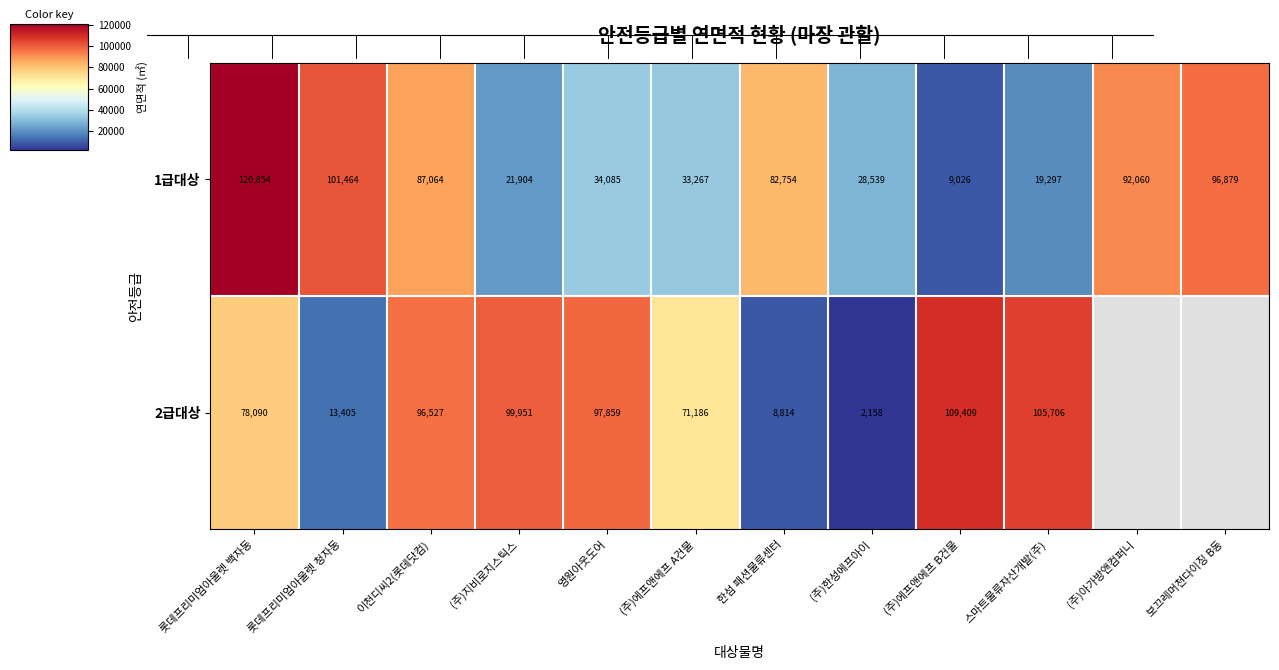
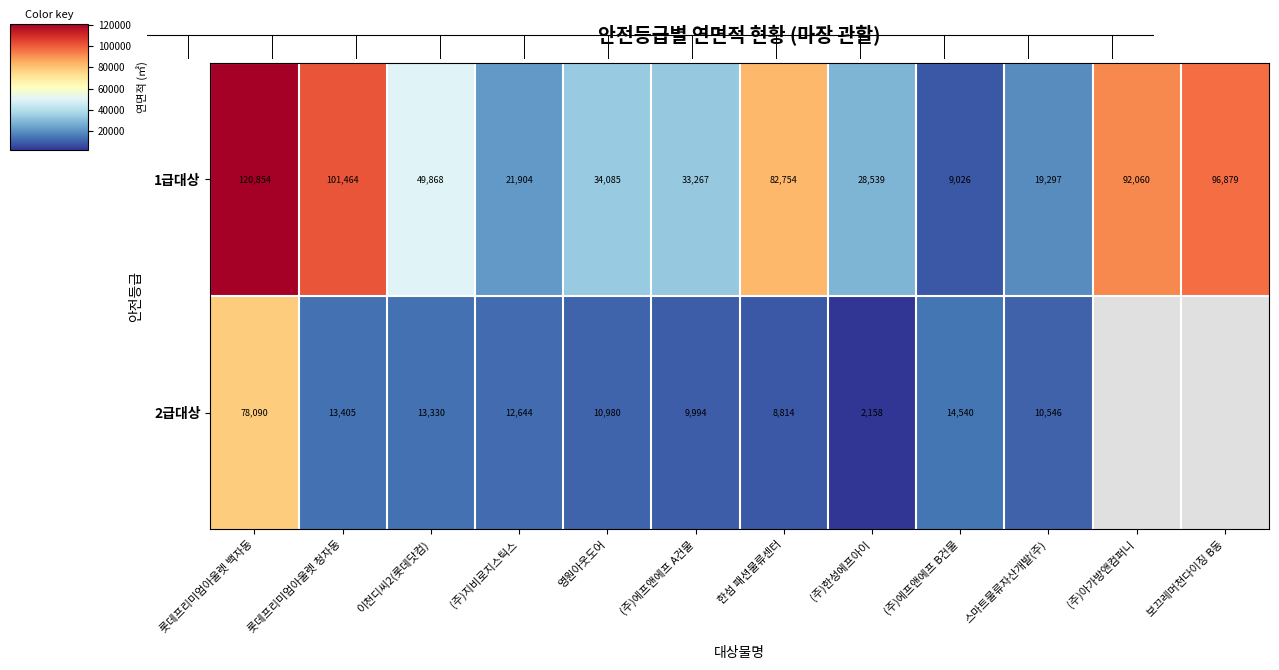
안전등급별 연면적 현황 (마장 관할), 1급대상, 이천디씨2(롯데닷컴): 87,064 -> 49,868
안전등급별 연면적 현황 (마장 관할), 2급대상, 이천디씨2(롯데닷컴): 96,527 -> 13,330
안전등급별 연면적 현황 (마장 관할), 2급대상, (주)지비로지스틱스: 99,951 -> 12,644
안전등급별 연면적 현황 (마장 관할), 2급대상, 영원아웃도어: 97,859 -> 10,980
안전등급별 연면적 현황 (마장 관할), 2급대상, (주)에프앤에프 A건물: 71,186 -> 9,994
안전등급별 연면적 현황 (마장 관할), 2급대상, (주)에프앤에프 B건물: 109,409 -> 14,540
안전등급별 연면적 현황 (마장 관할), 2급대상, 스마트물류자산개발(주): 105,706 -> 10,546
